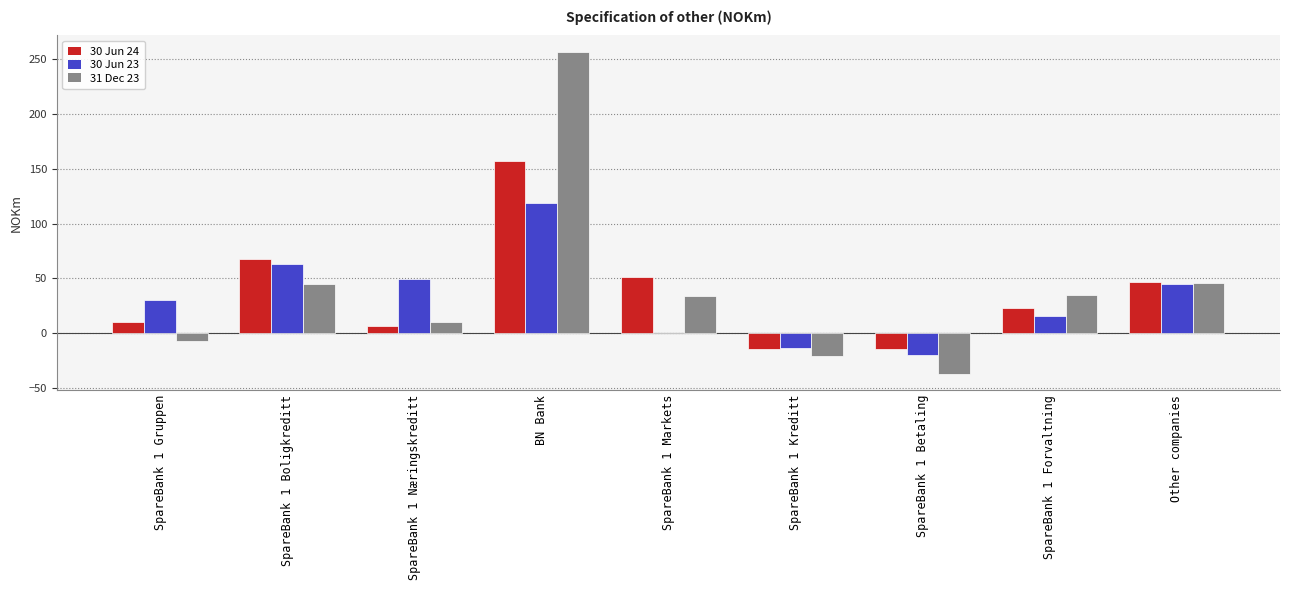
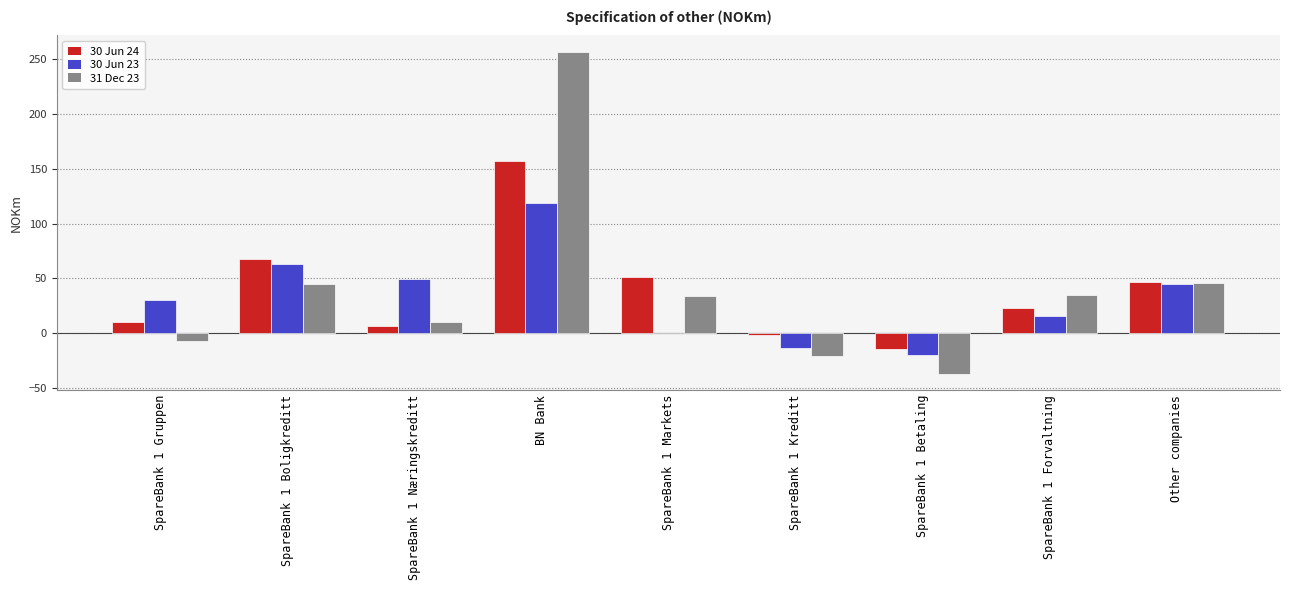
30 Jun 24, SpareBank 1 Kreditt: -15 -> -2
